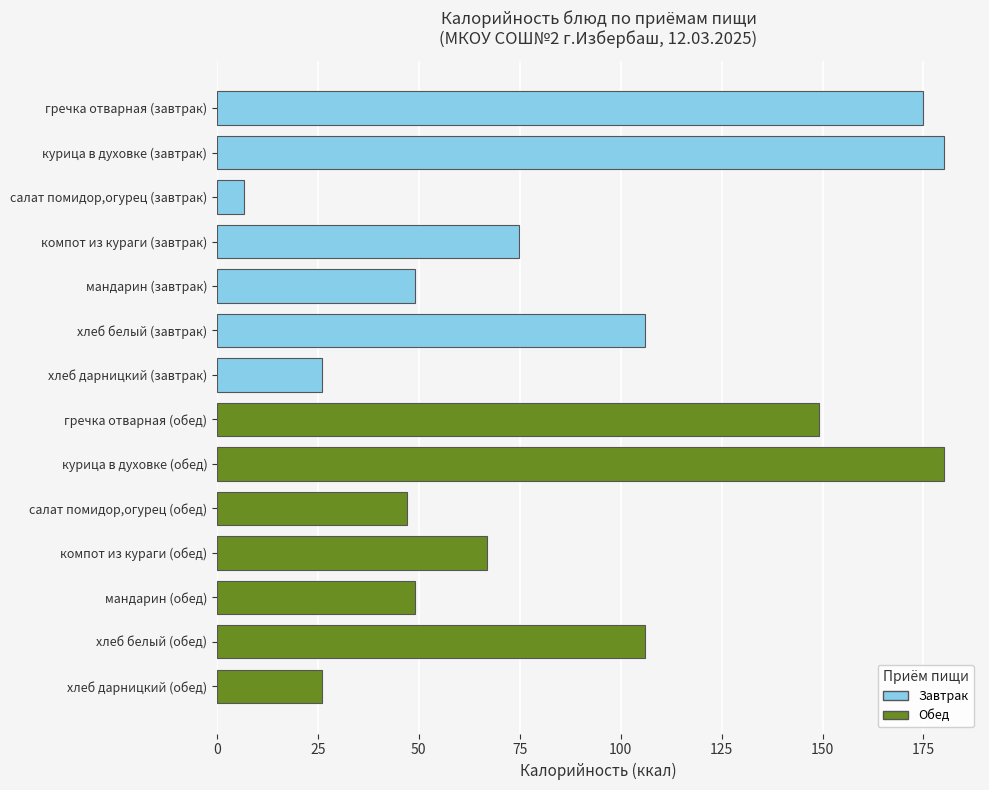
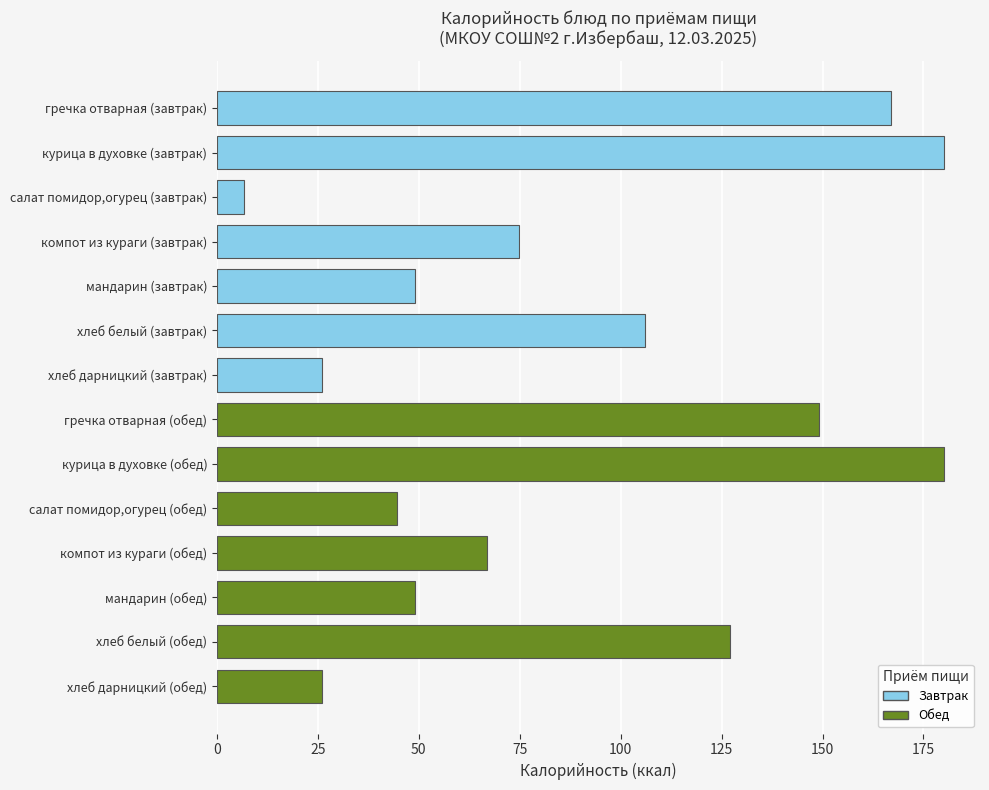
гречка отварная (завтрак): 175 -> 167
салат помидор,огурец (обед): 47 -> 45
хлеб белый (обед): 106 -> 127
